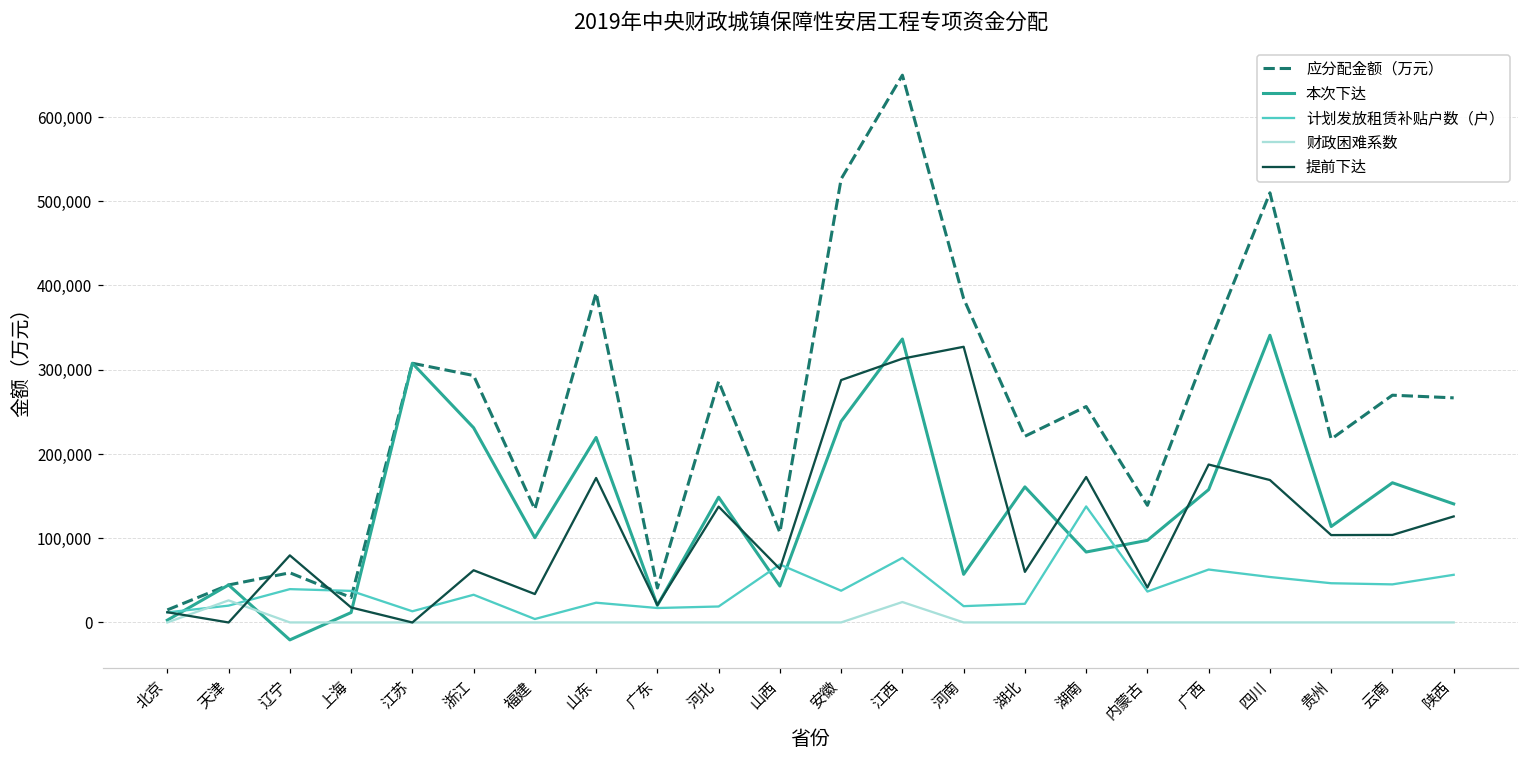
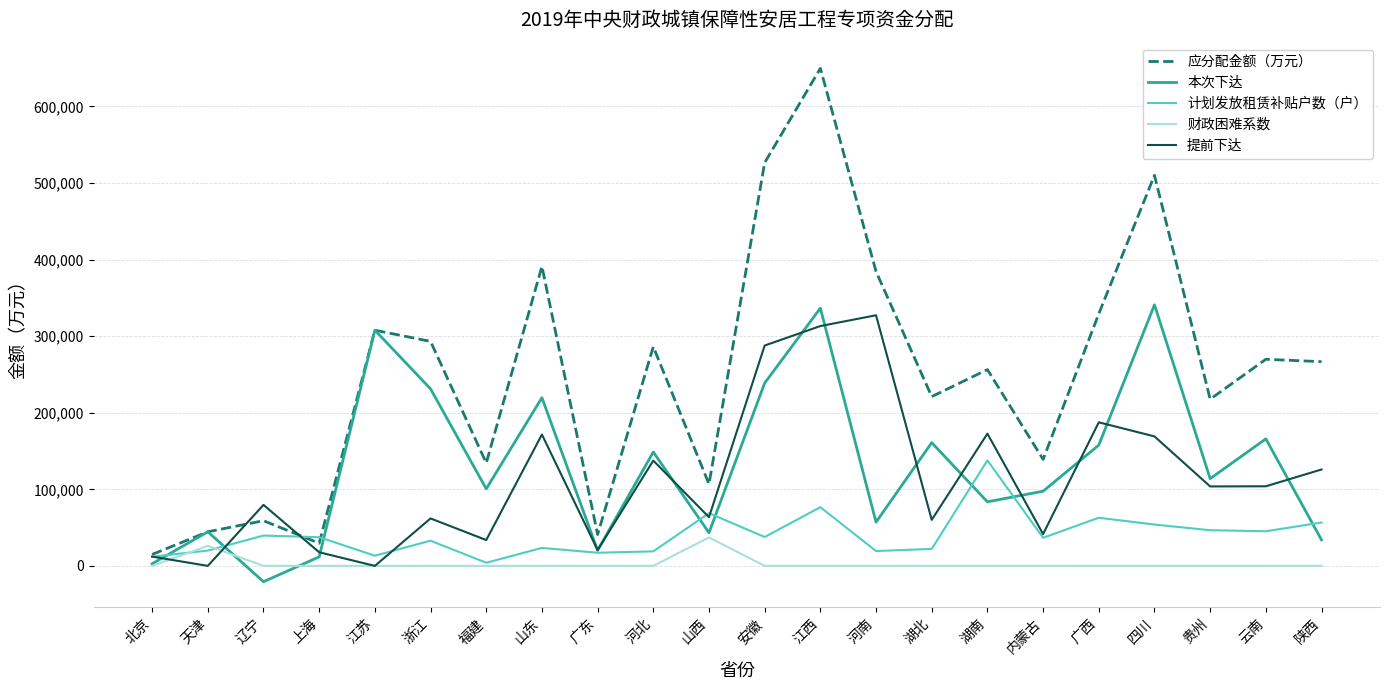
财政困难系数, 山西: 0 -> 40,000
财政困难系数, 江西: 20,000 -> 0
本次下达, 陕西: 140,000 -> 30,000
